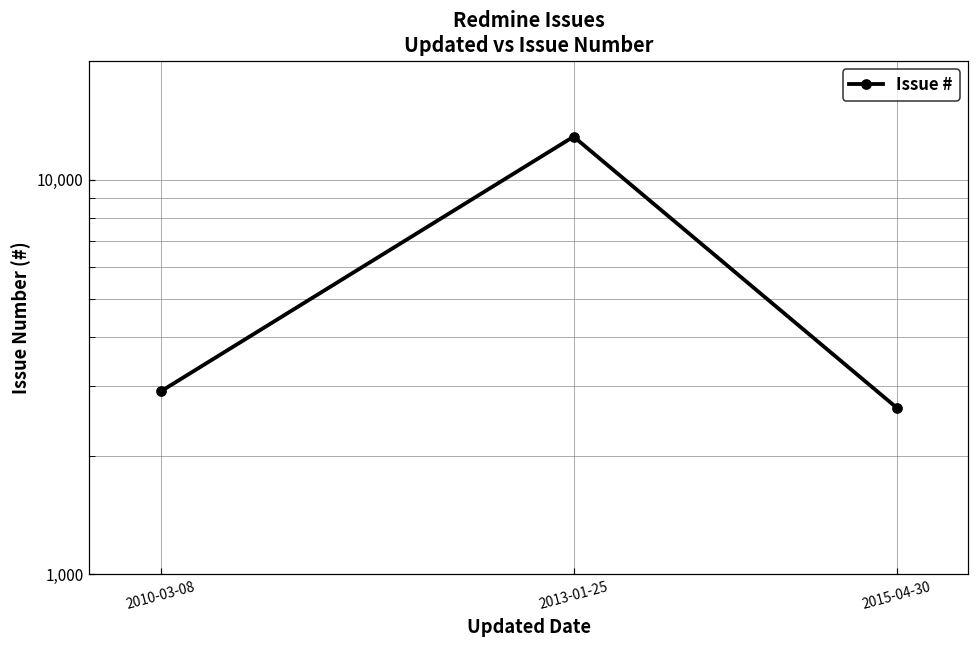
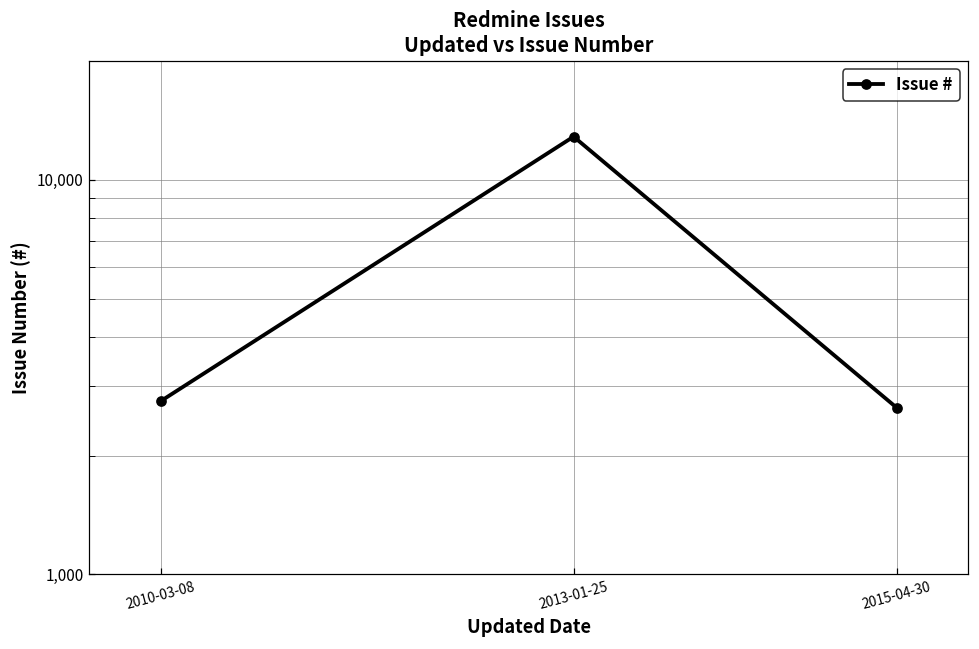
2010-03-08: 2,900 -> 2,700
